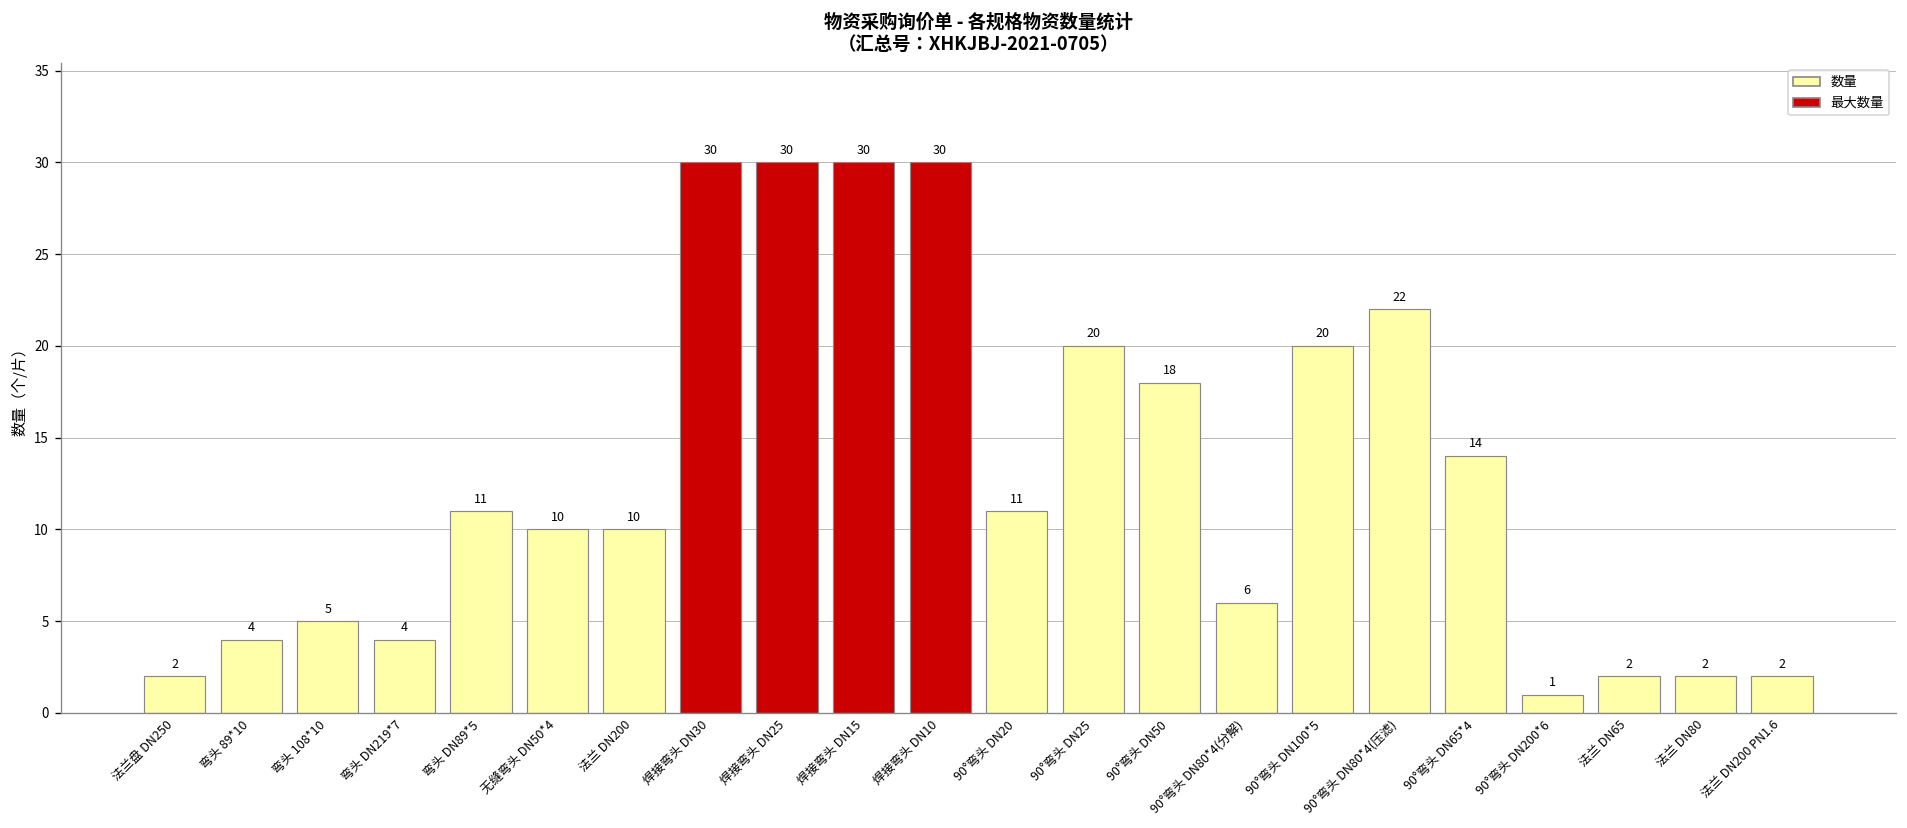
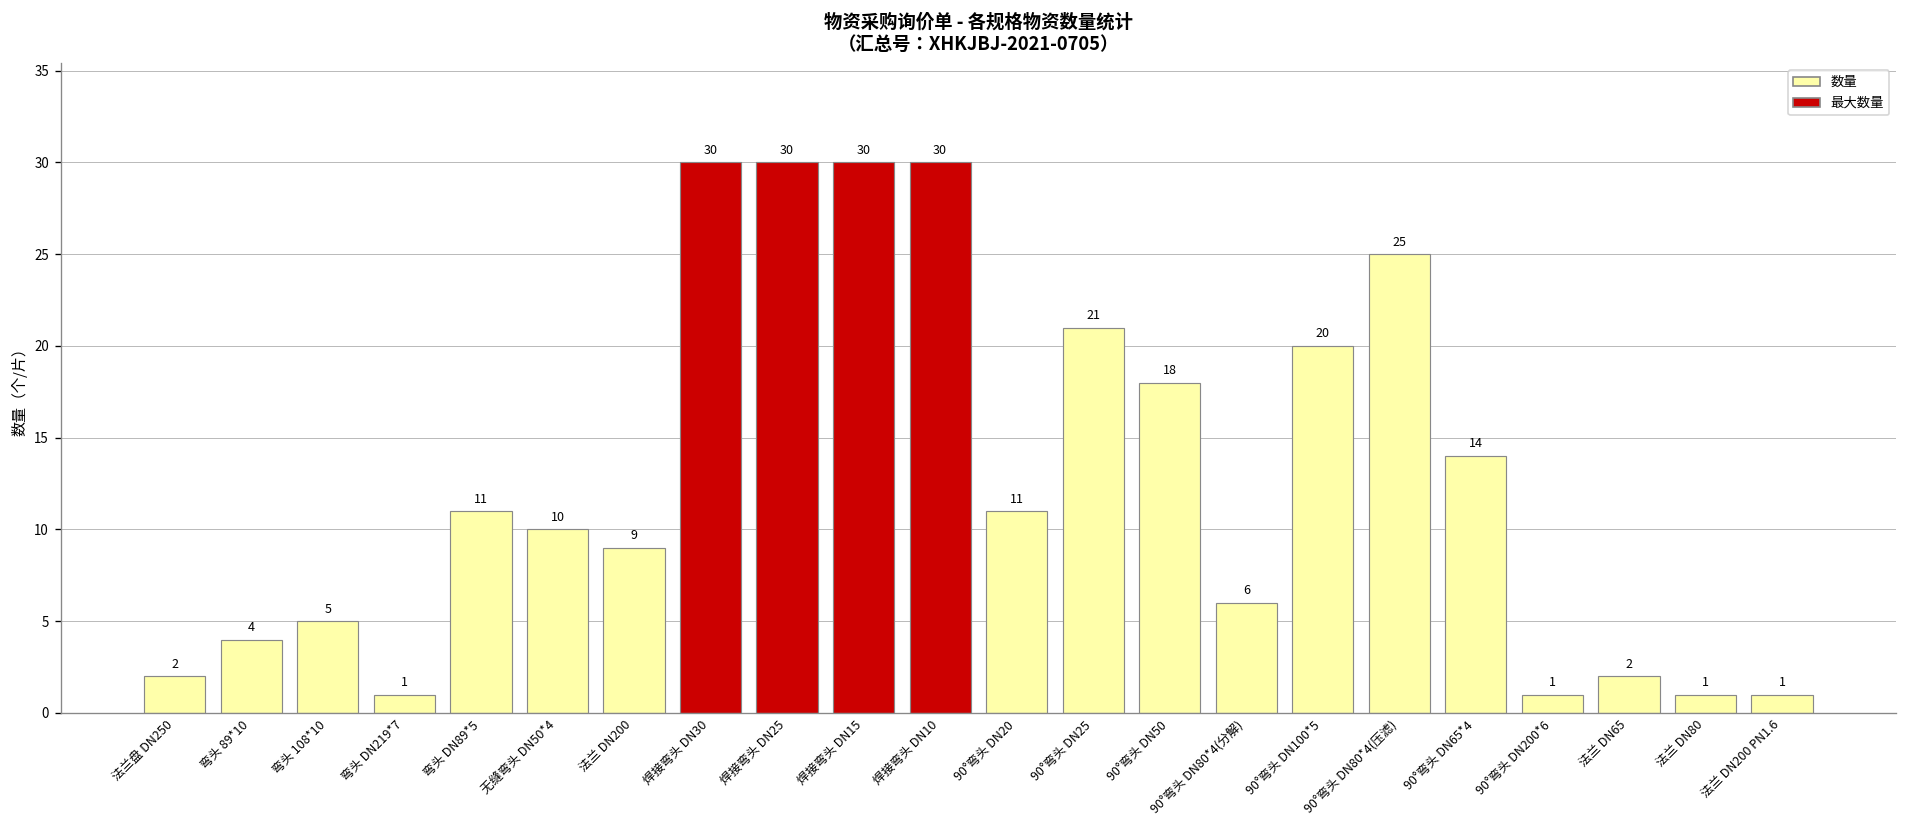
弯头 DN219*7: 4 -> 1
法兰 DN200: 10 -> 9
90°弯头 DN25: 20 -> 21
90°弯头 DN80*4(压滤): 22 -> 25
法兰 DN80: 2 -> 1
法兰 DN200 PN1.6: 2 -> 1
